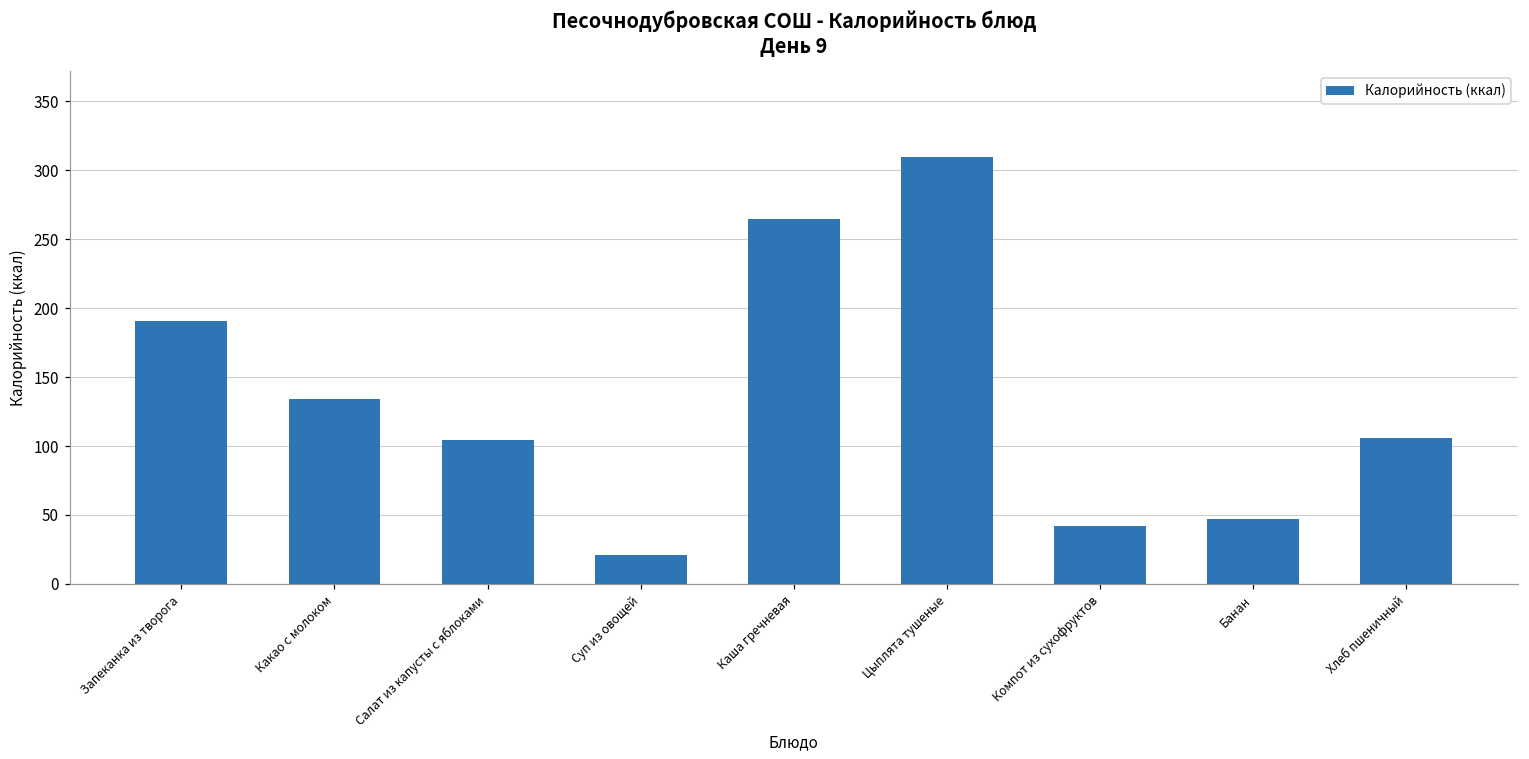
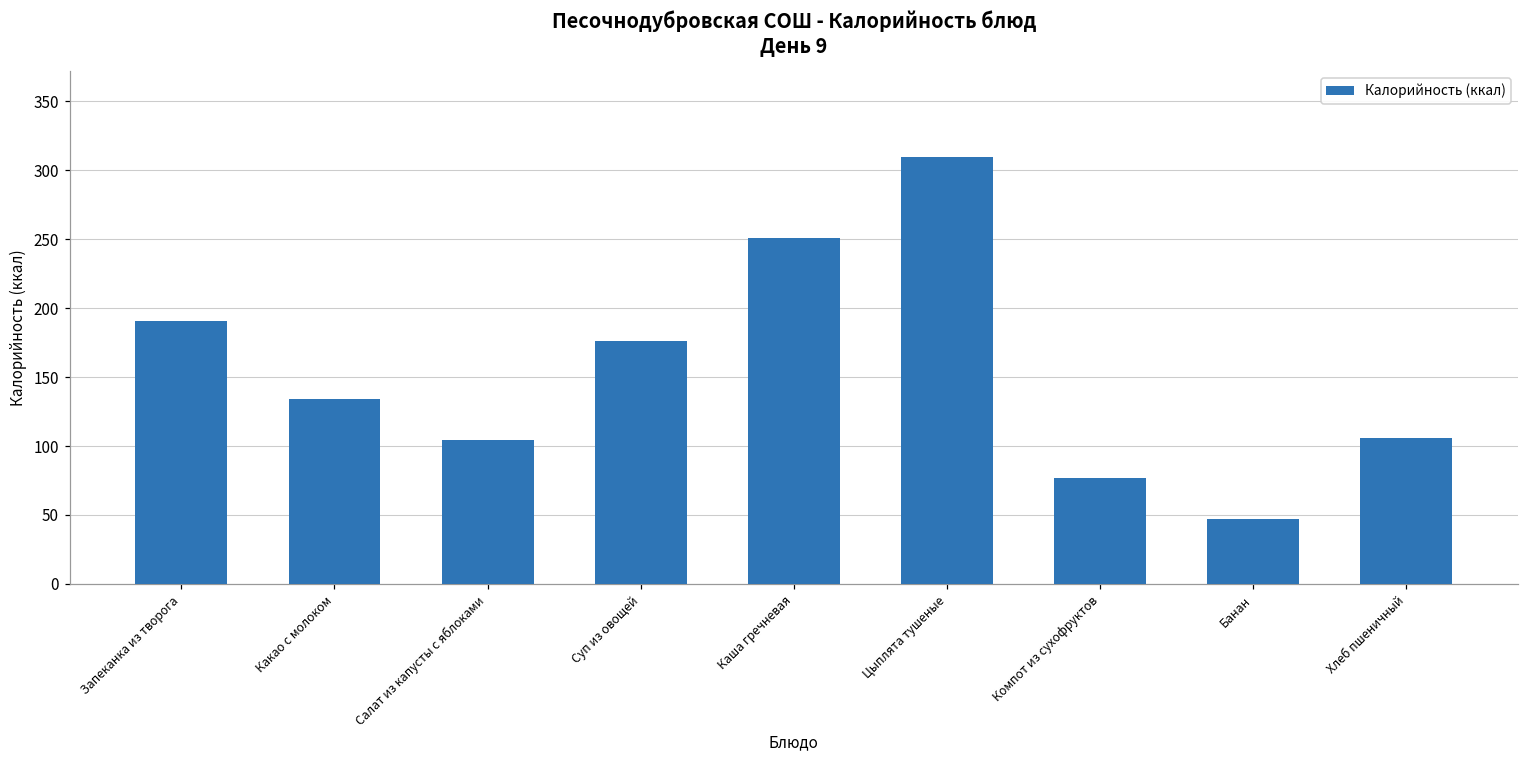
Суп из овощей: 21 -> 176
Каша гречневая: 265 -> 251
Компот из сухофруктов: 42 -> 77
